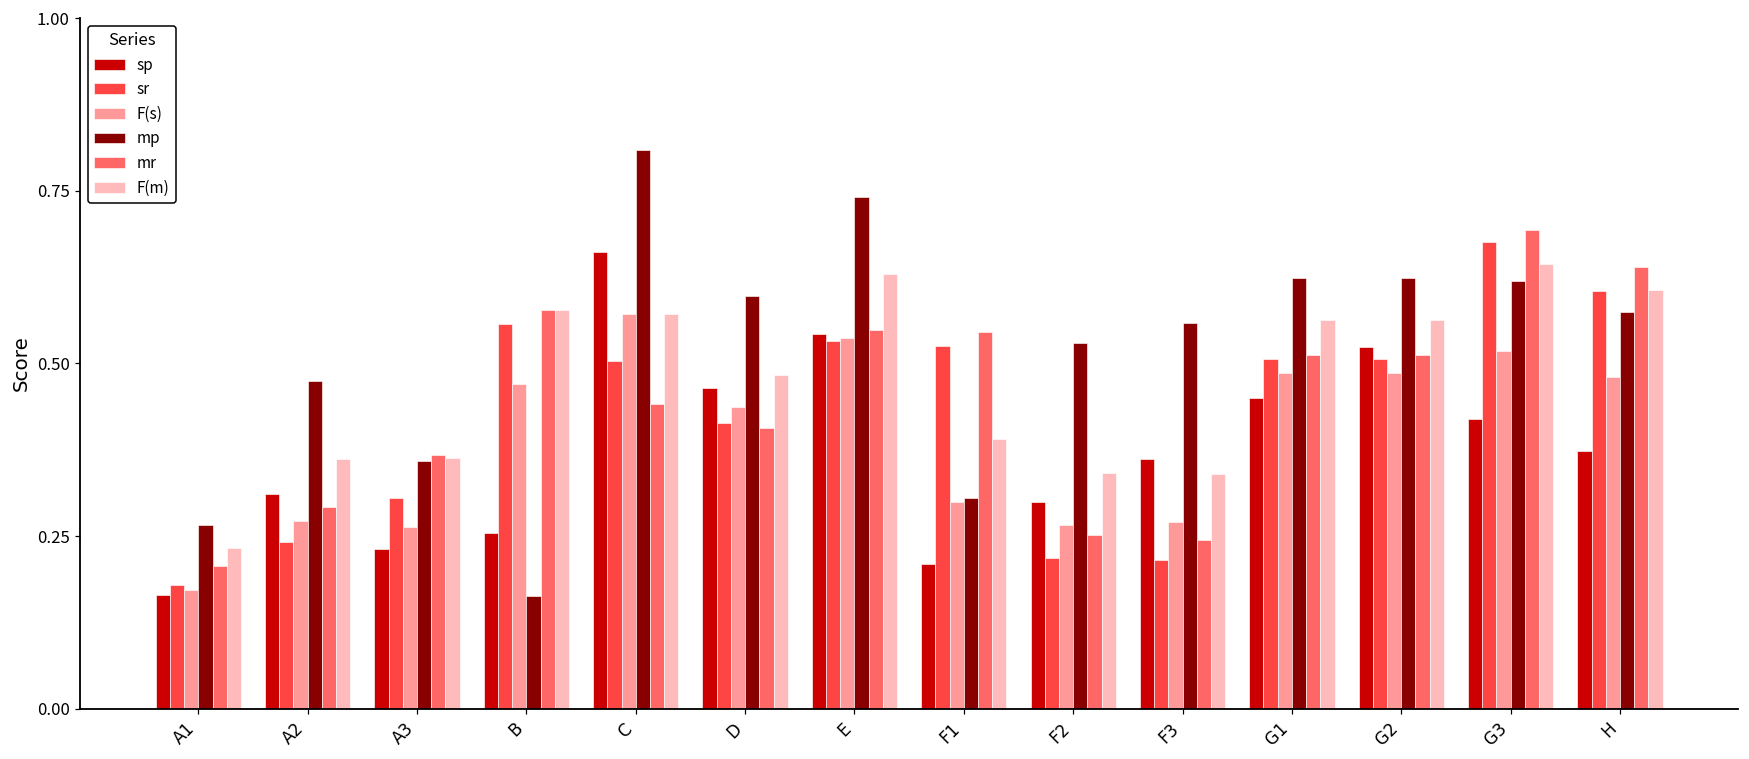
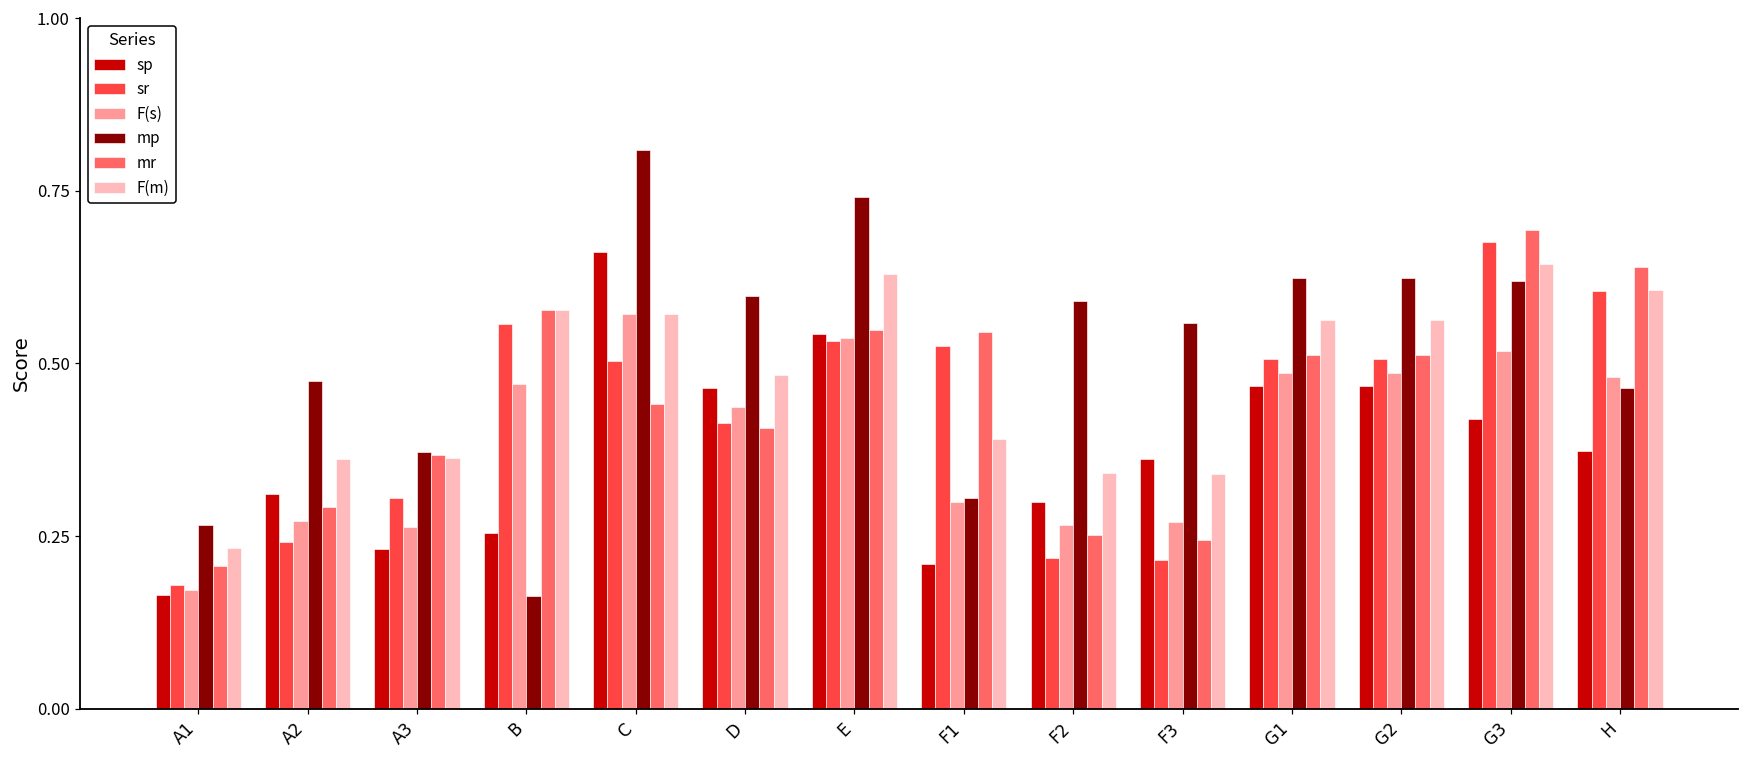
mp, A3: 0.36 -> 0.37
mp, F2: 0.53 -> 0.59
sp, G1: 0.45 -> 0.47
sp, G2: 0.52 -> 0.47
mp, H: 0.58 -> 0.47
